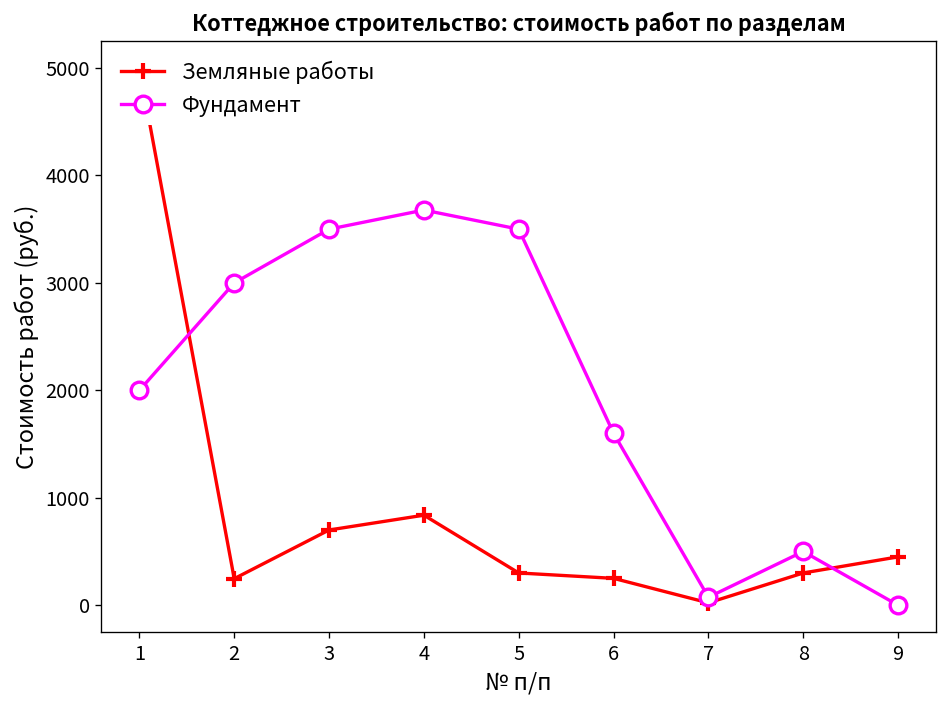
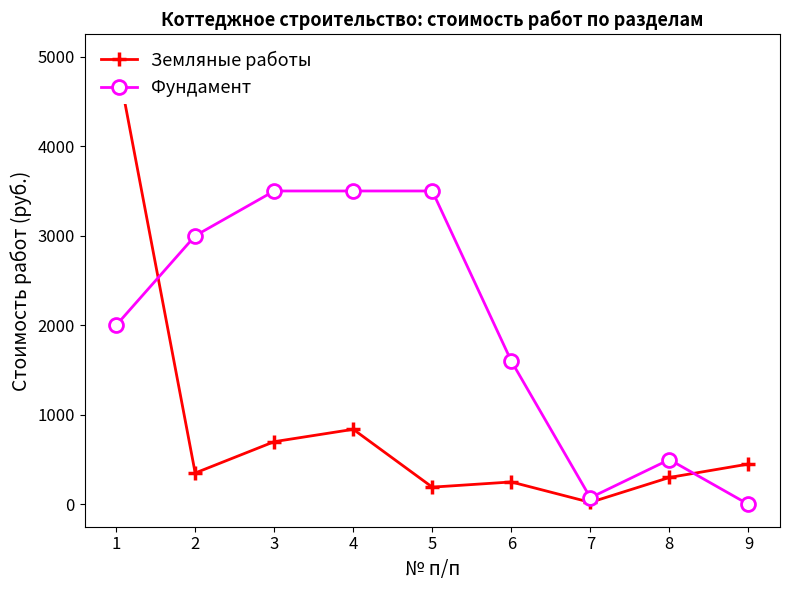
Земляные работы, 2: 200 -> 400
Фундамент, 4: 3700 -> 3500
Земляные работы, 5: 300 -> 200
